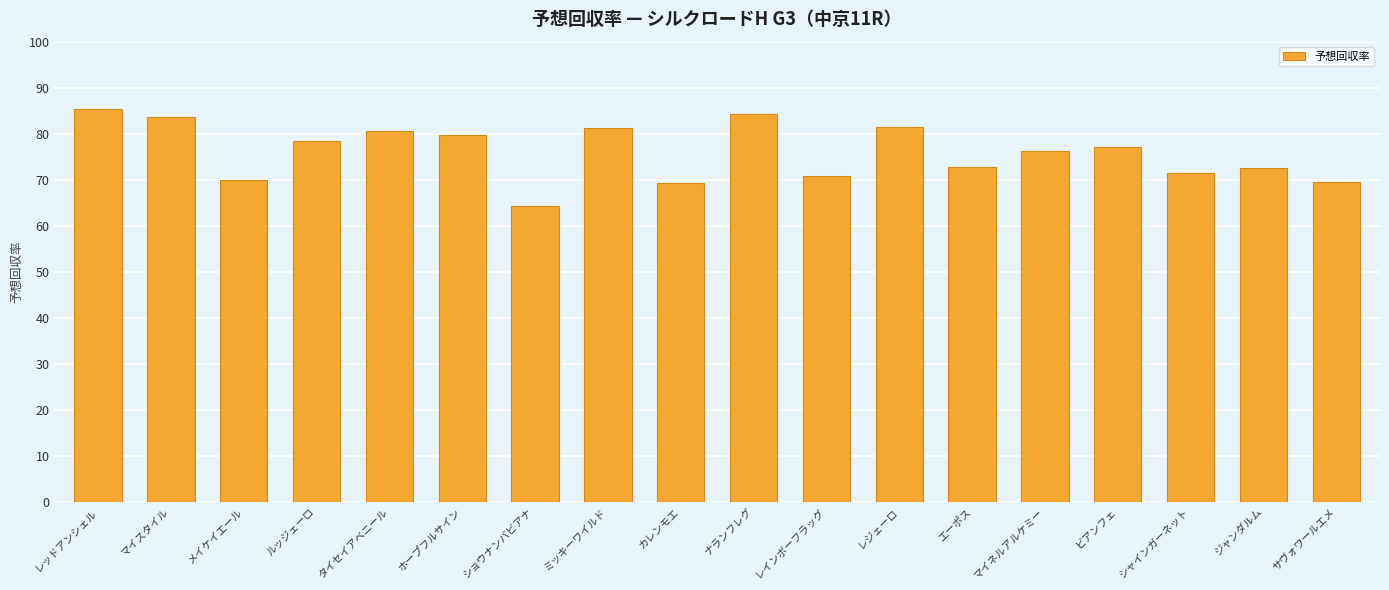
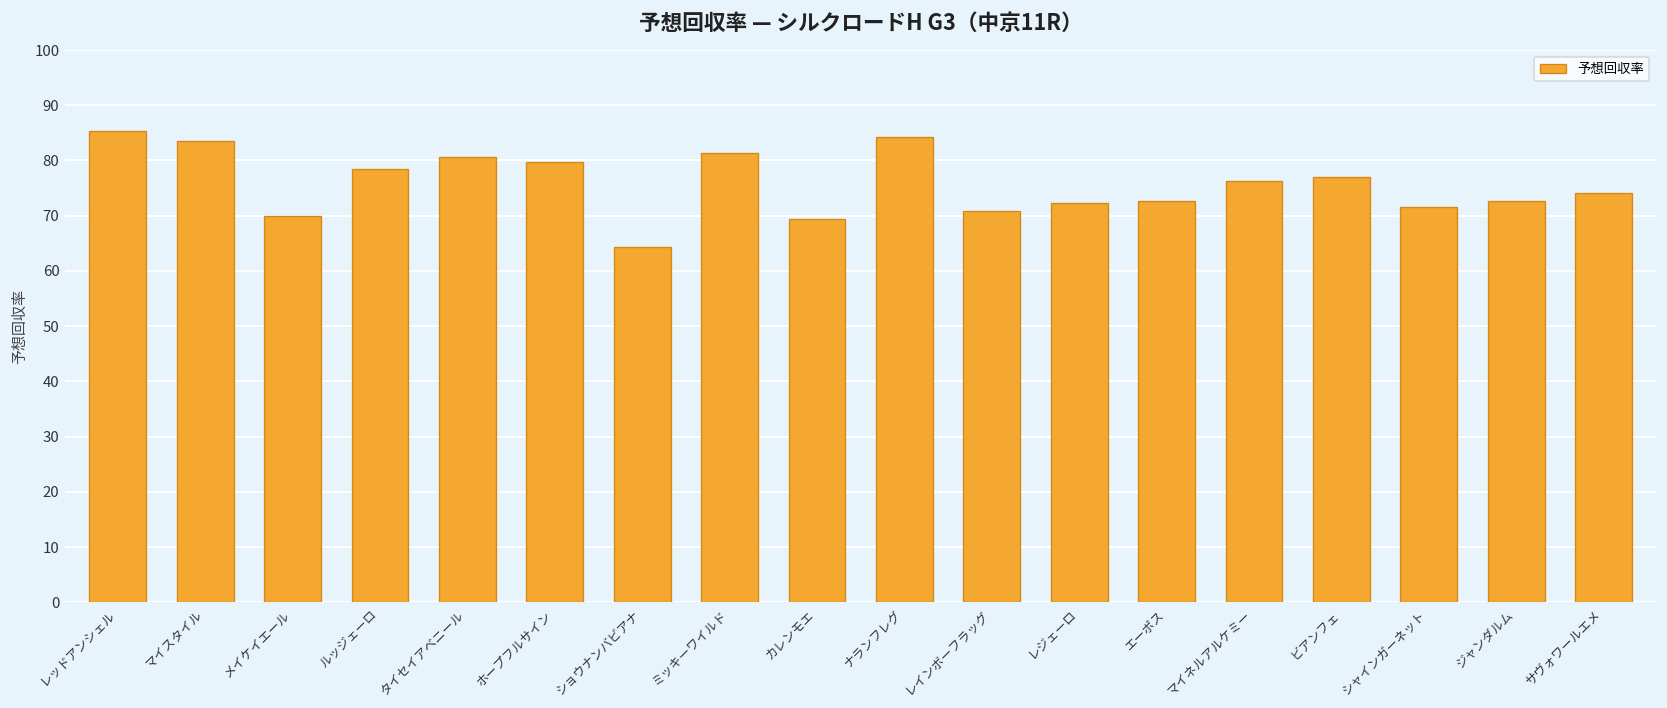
レジェーロ: 81 -> 72
サヴォワールエメ: 70 -> 74
